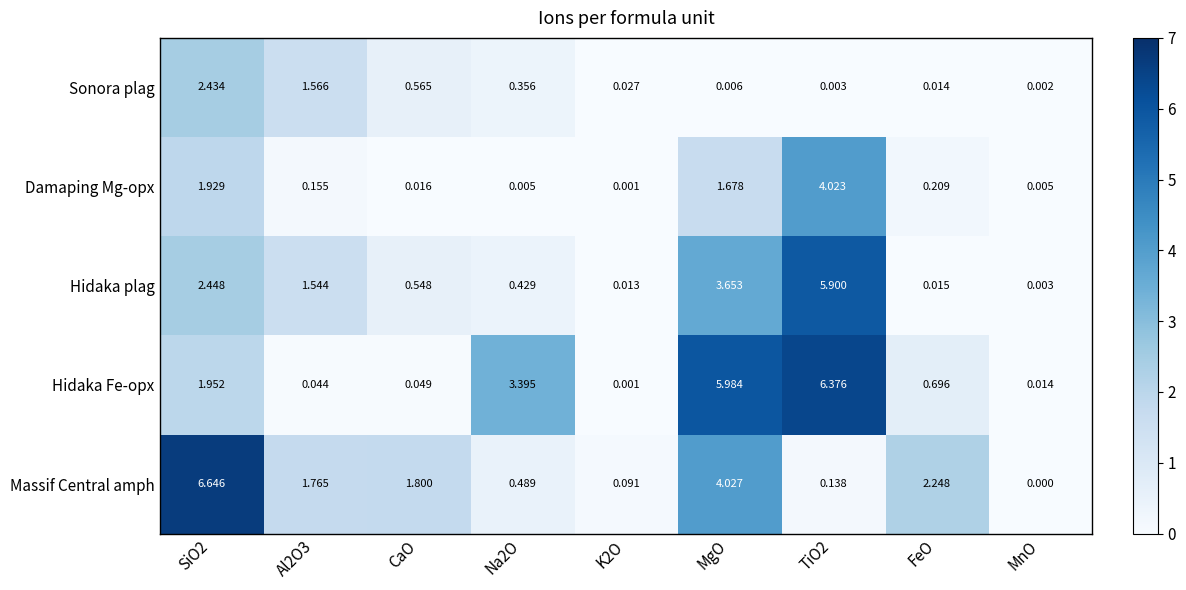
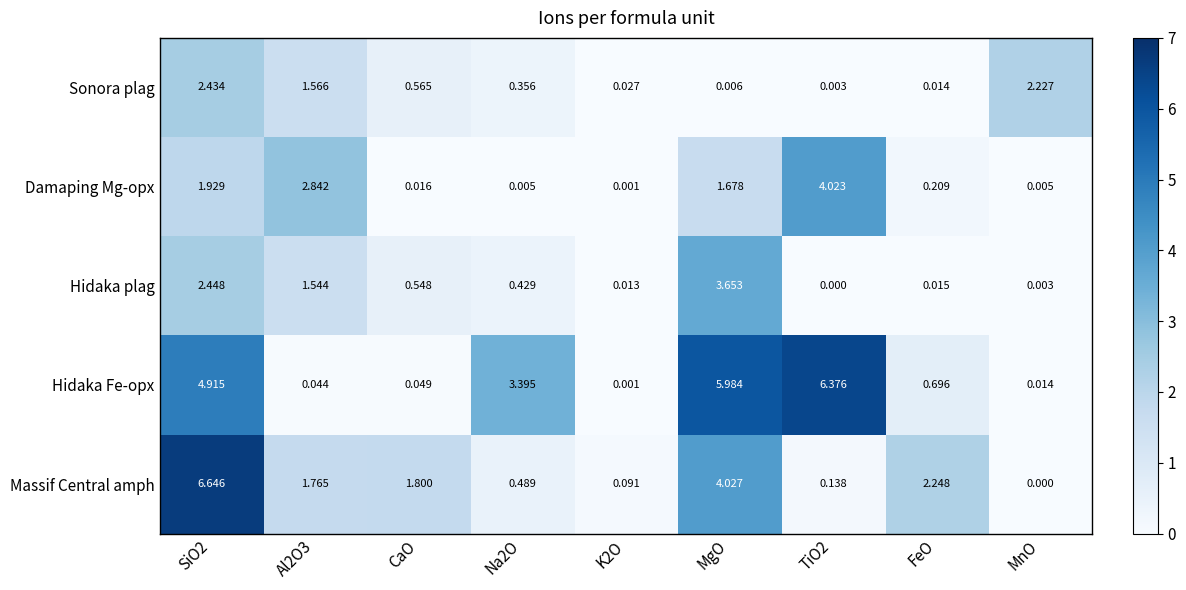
Sonora plag, MnO: 0.002 -> 2.227
Damaping Mg-opx, Al2O3: 0.155 -> 2.842
Hidaka plag, TiO2: 5.900 -> 0.000
Hidaka Fe-opx, SiO2: 1.952 -> 4.915
